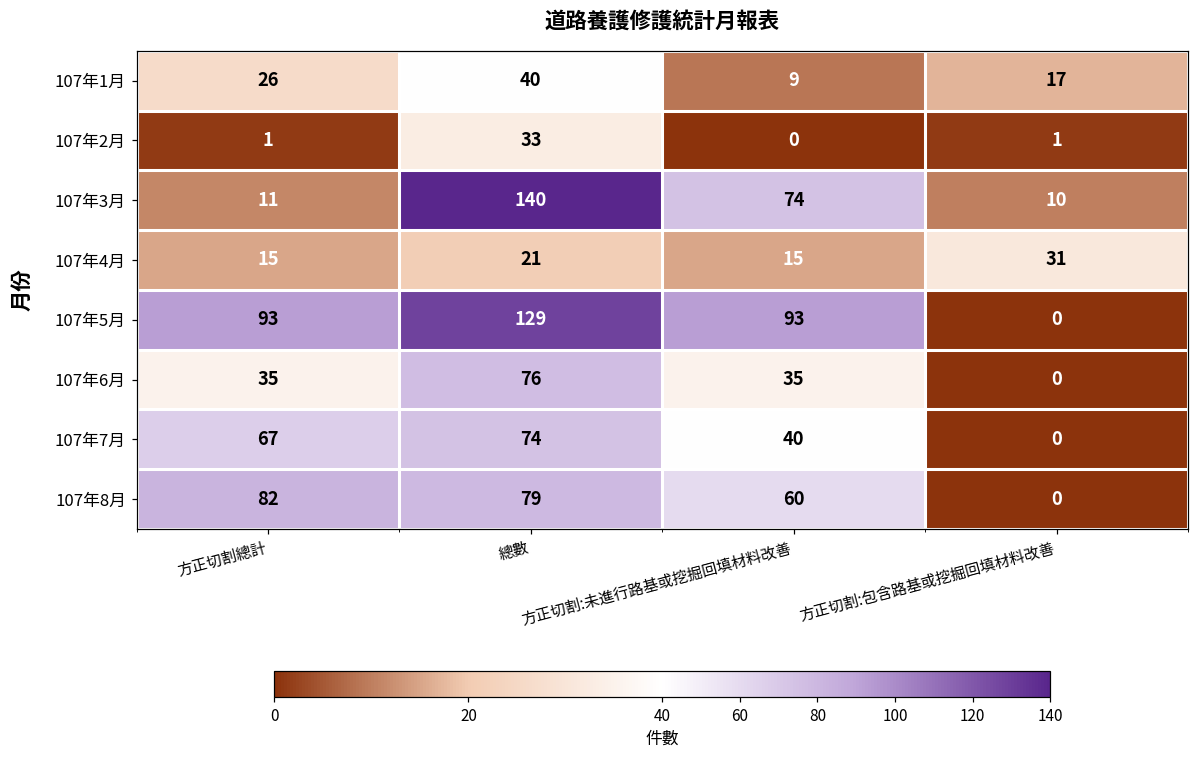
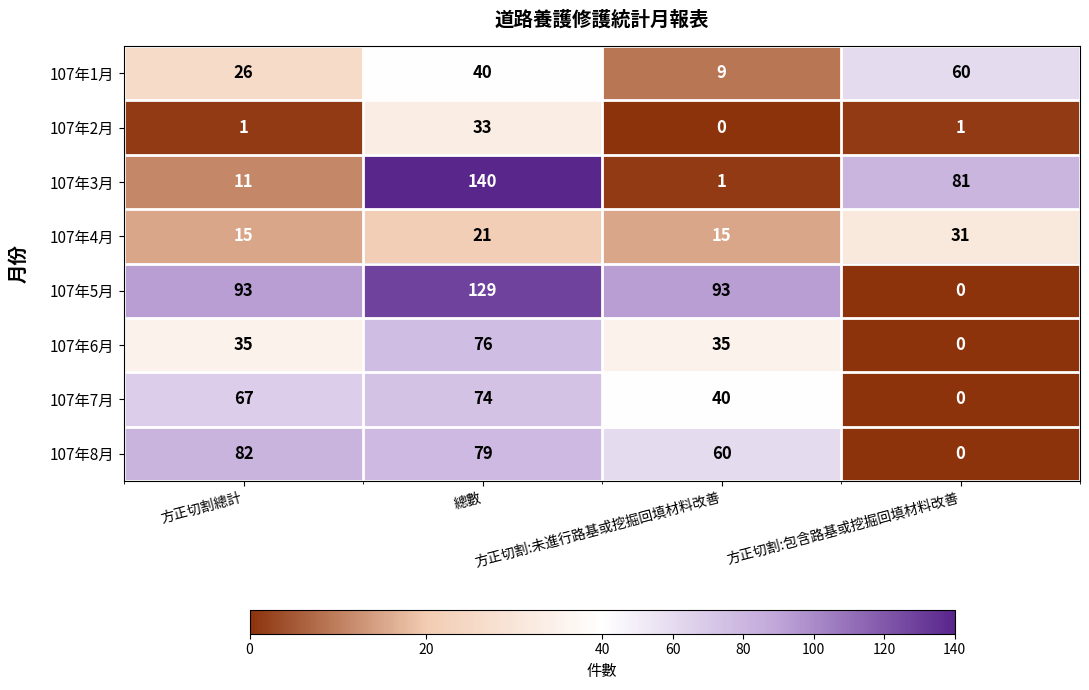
107年1月, 方正切割:包含路基或挖掘回填材料改善: 17 -> 60
107年3月, 方正切割:未進行路基或挖掘回填材料改善: 74 -> 1
107年3月, 方正切割:包含路基或挖掘回填材料改善: 10 -> 81
